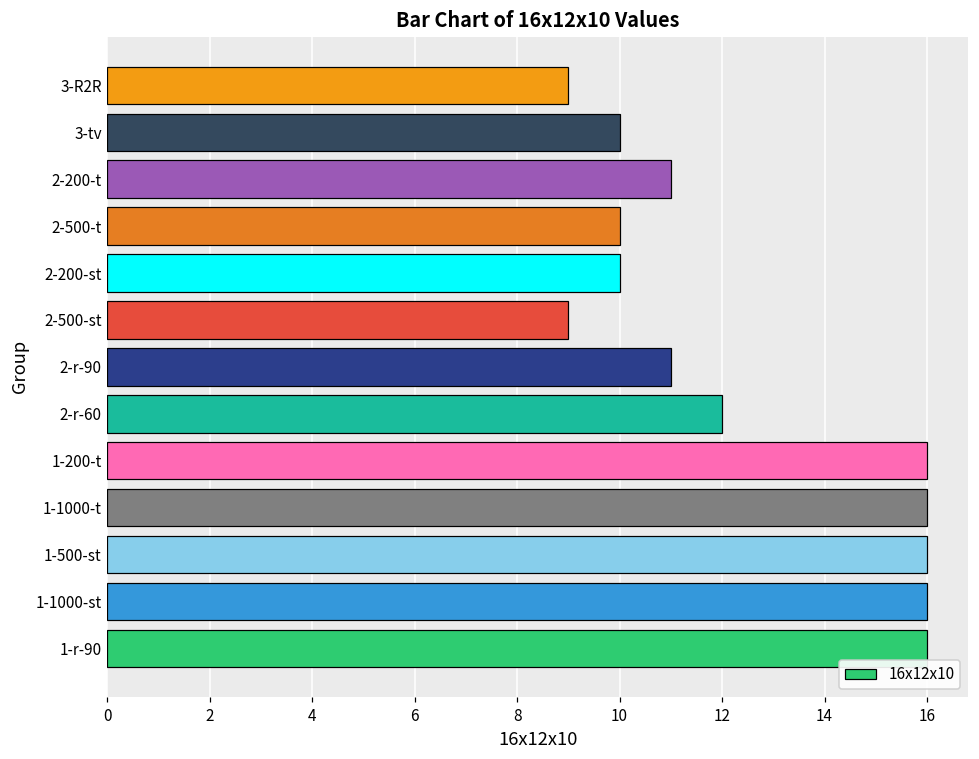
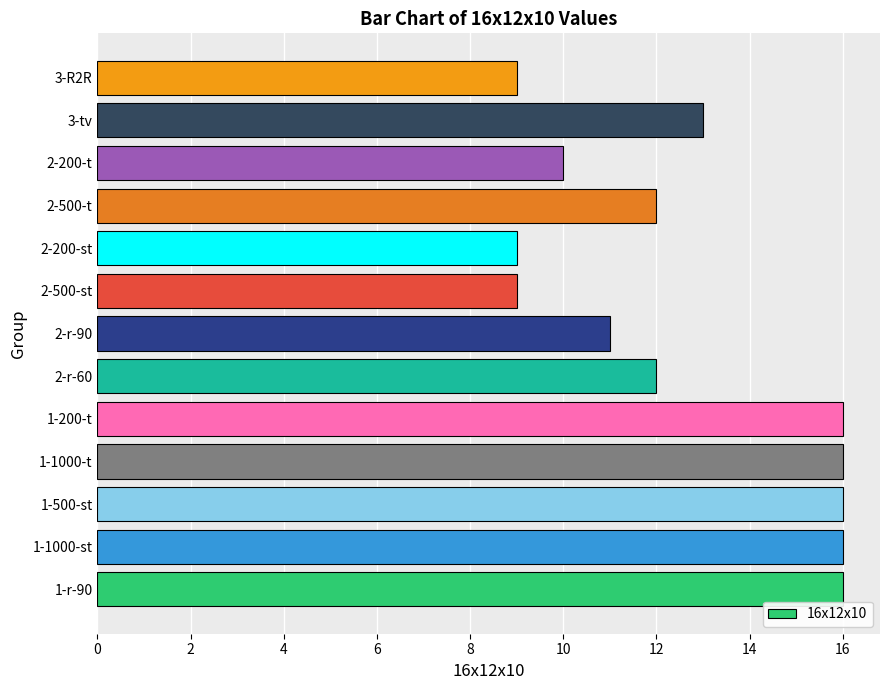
3-tv: 10 -> 13
2-200-t: 11 -> 10
2-500-t: 10 -> 12
2-200-st: 10 -> 9
